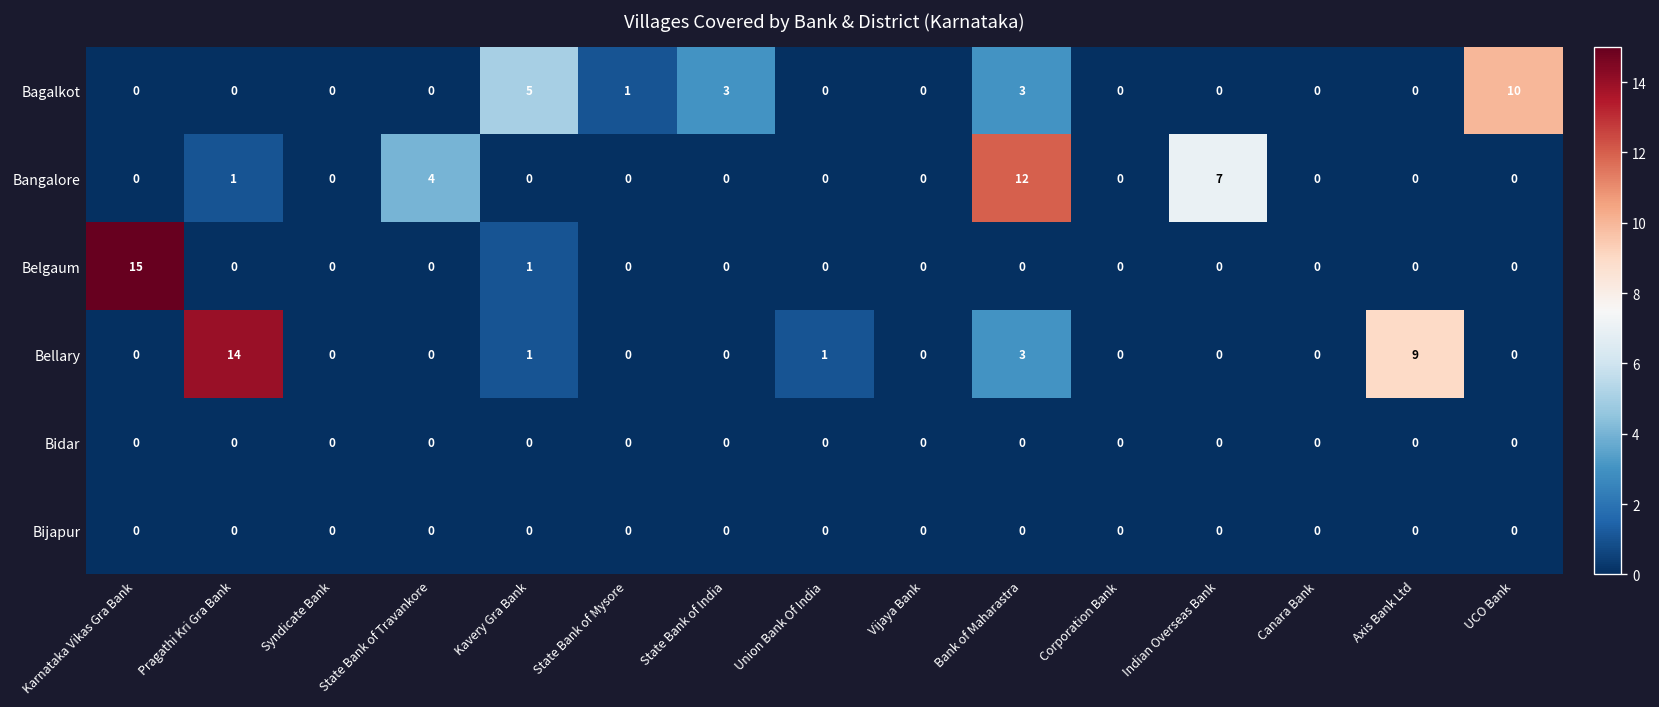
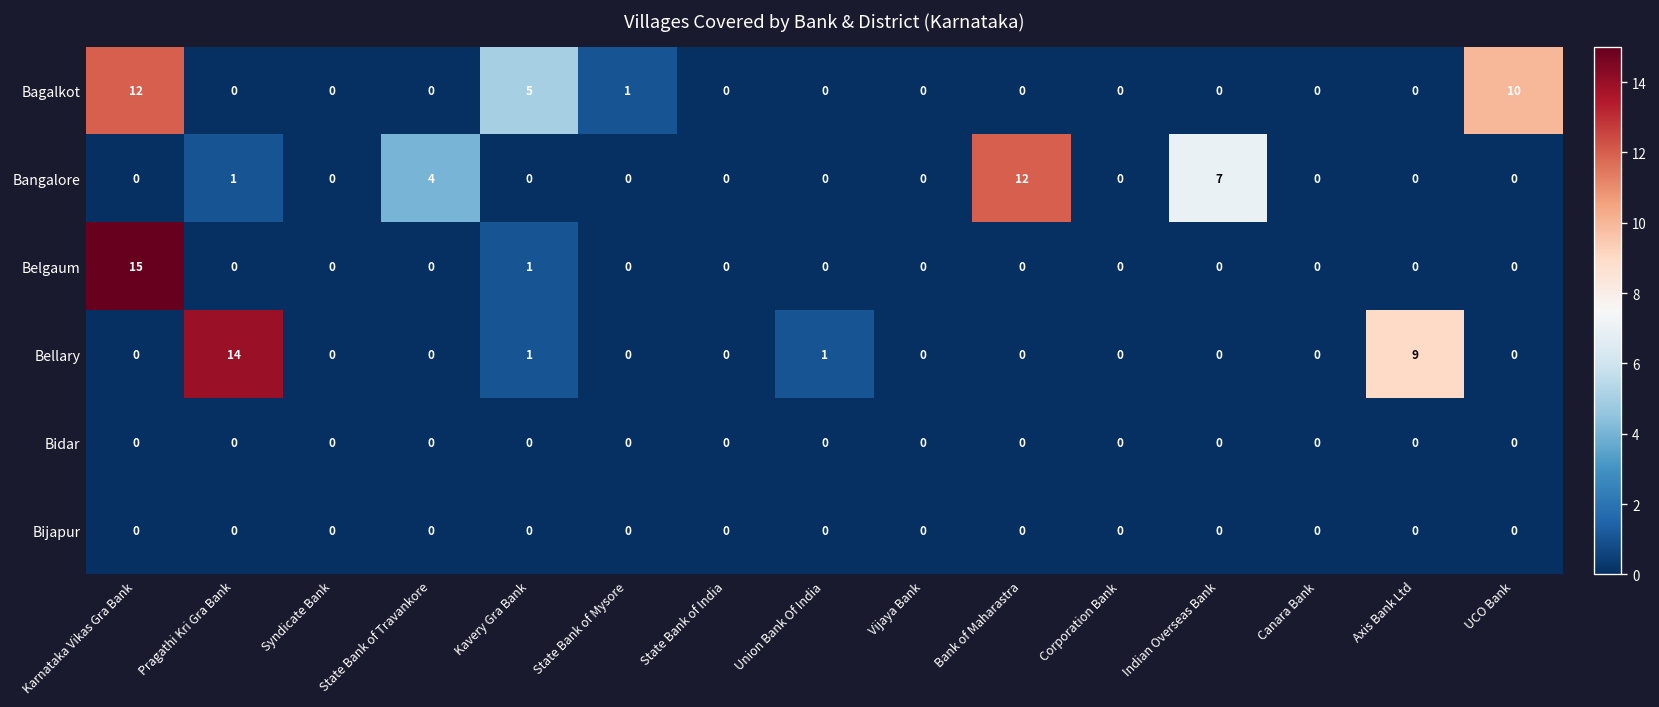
Bagalkot, Karnataka Vikas Gra Bank: 0 -> 12
Bagalkot, State Bank of India: 3 -> 0
Bagalkot, Bank of Maharastra: 3 -> 0
Bellary, Bank of Maharastra: 3 -> 0
